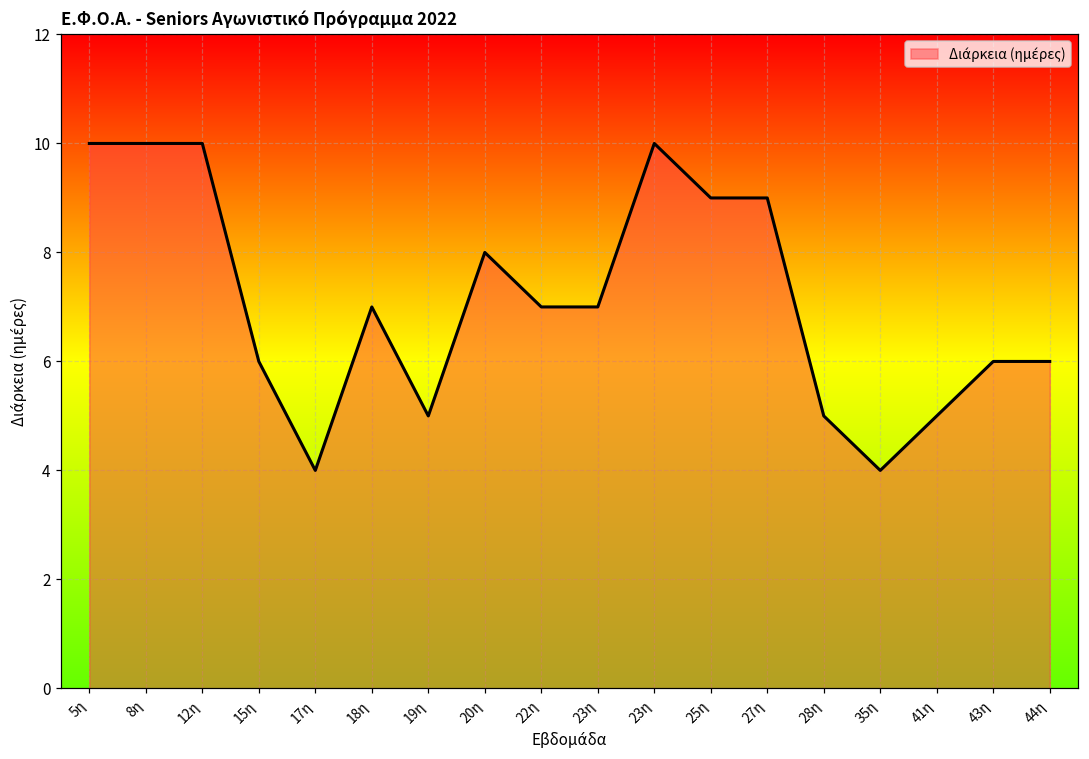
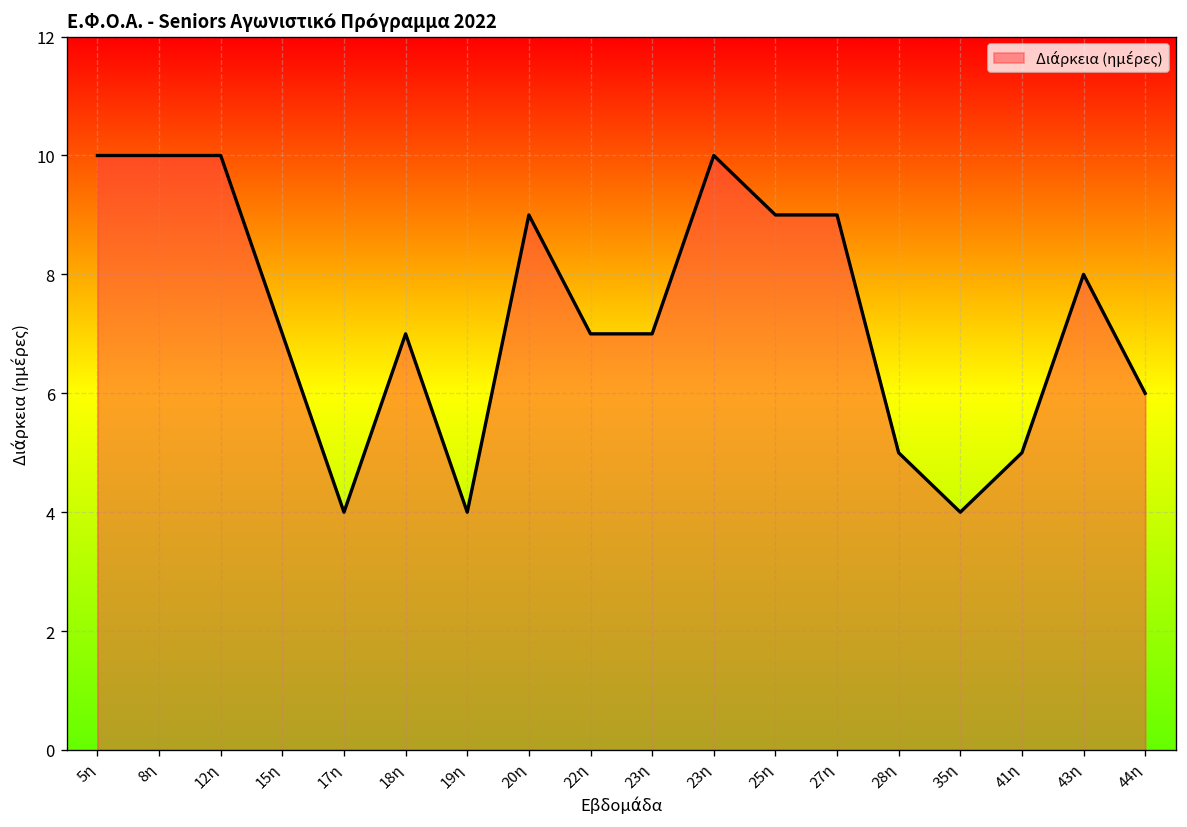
15η: 6 -> 7
19η: 5 -> 4
20η: 8 -> 9
43η: 6 -> 8
